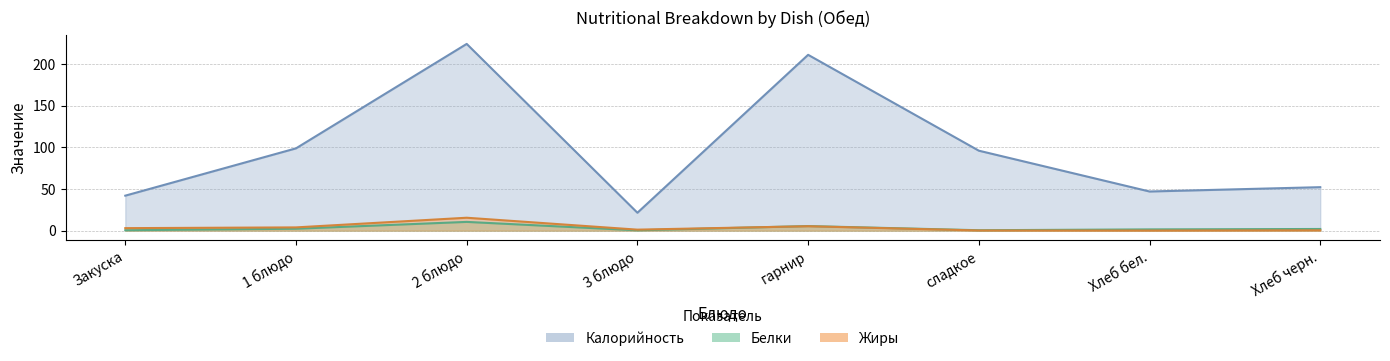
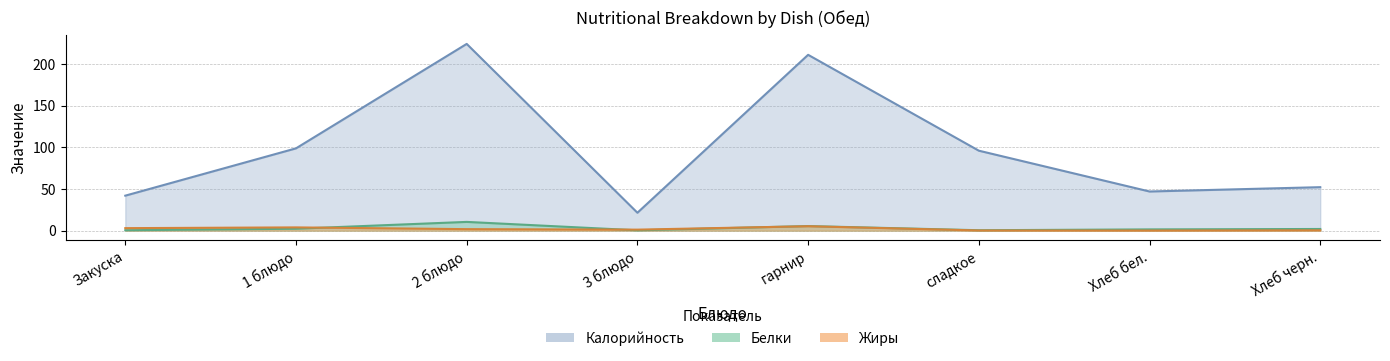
Жиры, 2 блюдо: 20 -> 0
